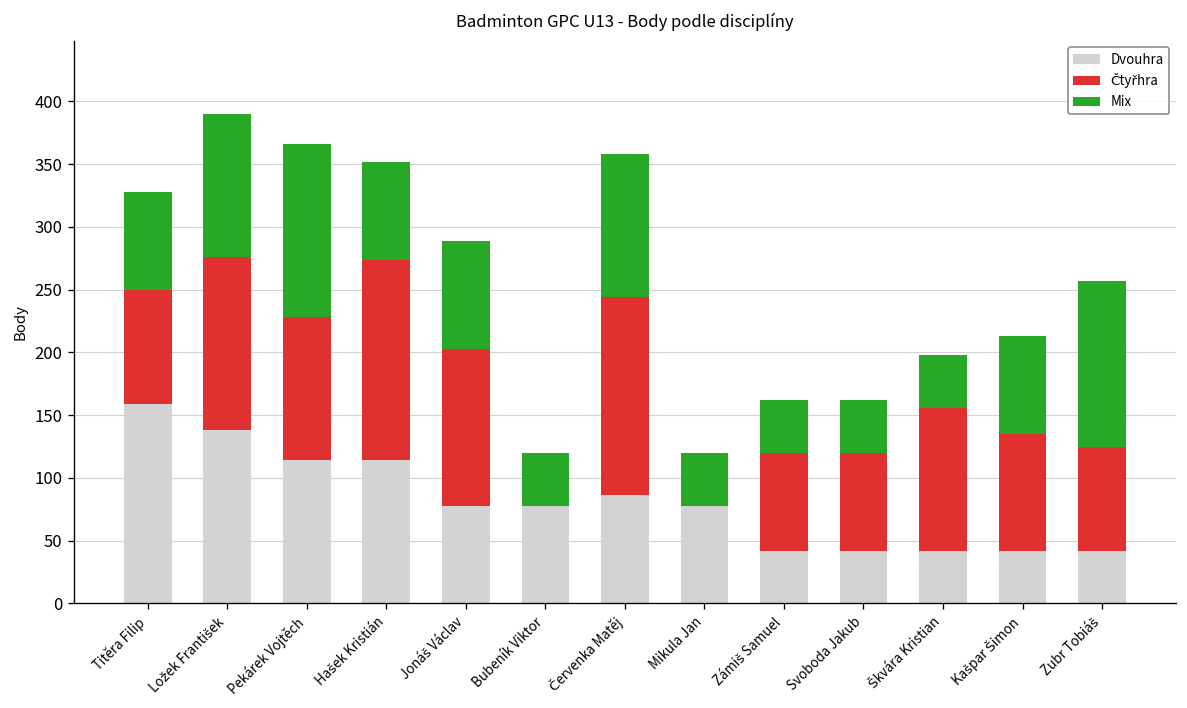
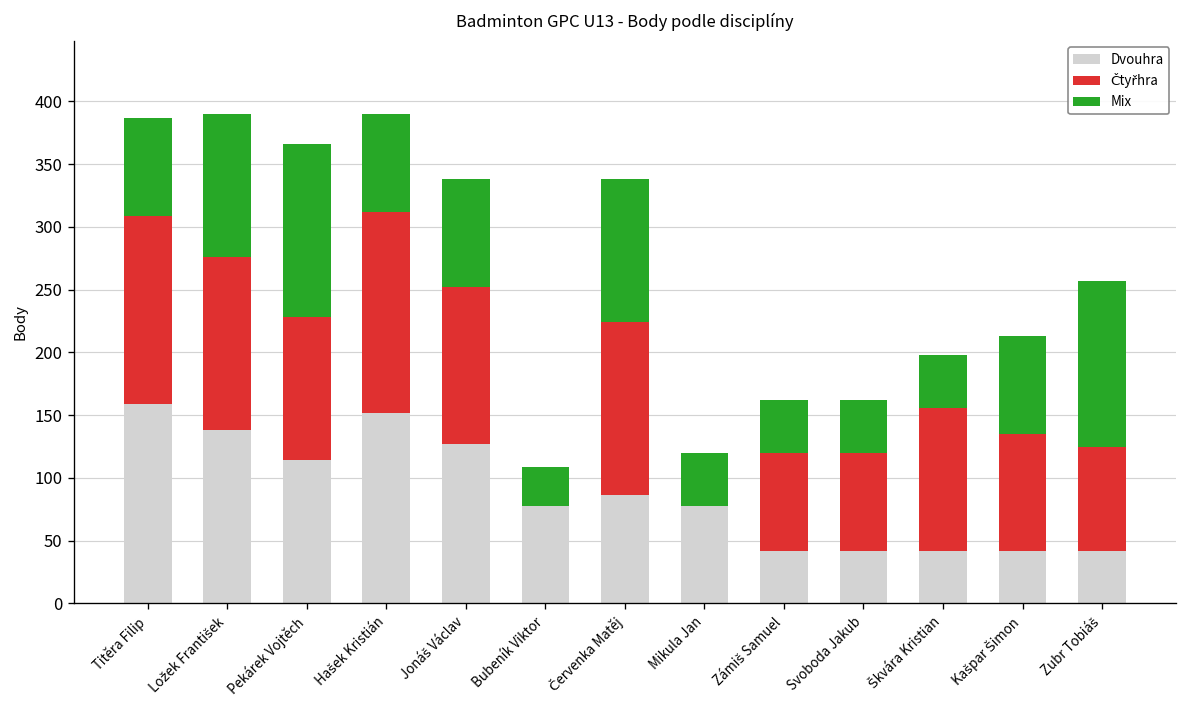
Čtyřhra, Titěra Filip: 91 -> 150
Dvouhra, Hašek Kristián: 114 -> 152
Dvouhra, Jonáš Václav: 78 -> 127
Mix, Bubeník Viktor: 42 -> 31
Čtyřhra, Červenka Matěj: 158 -> 138
